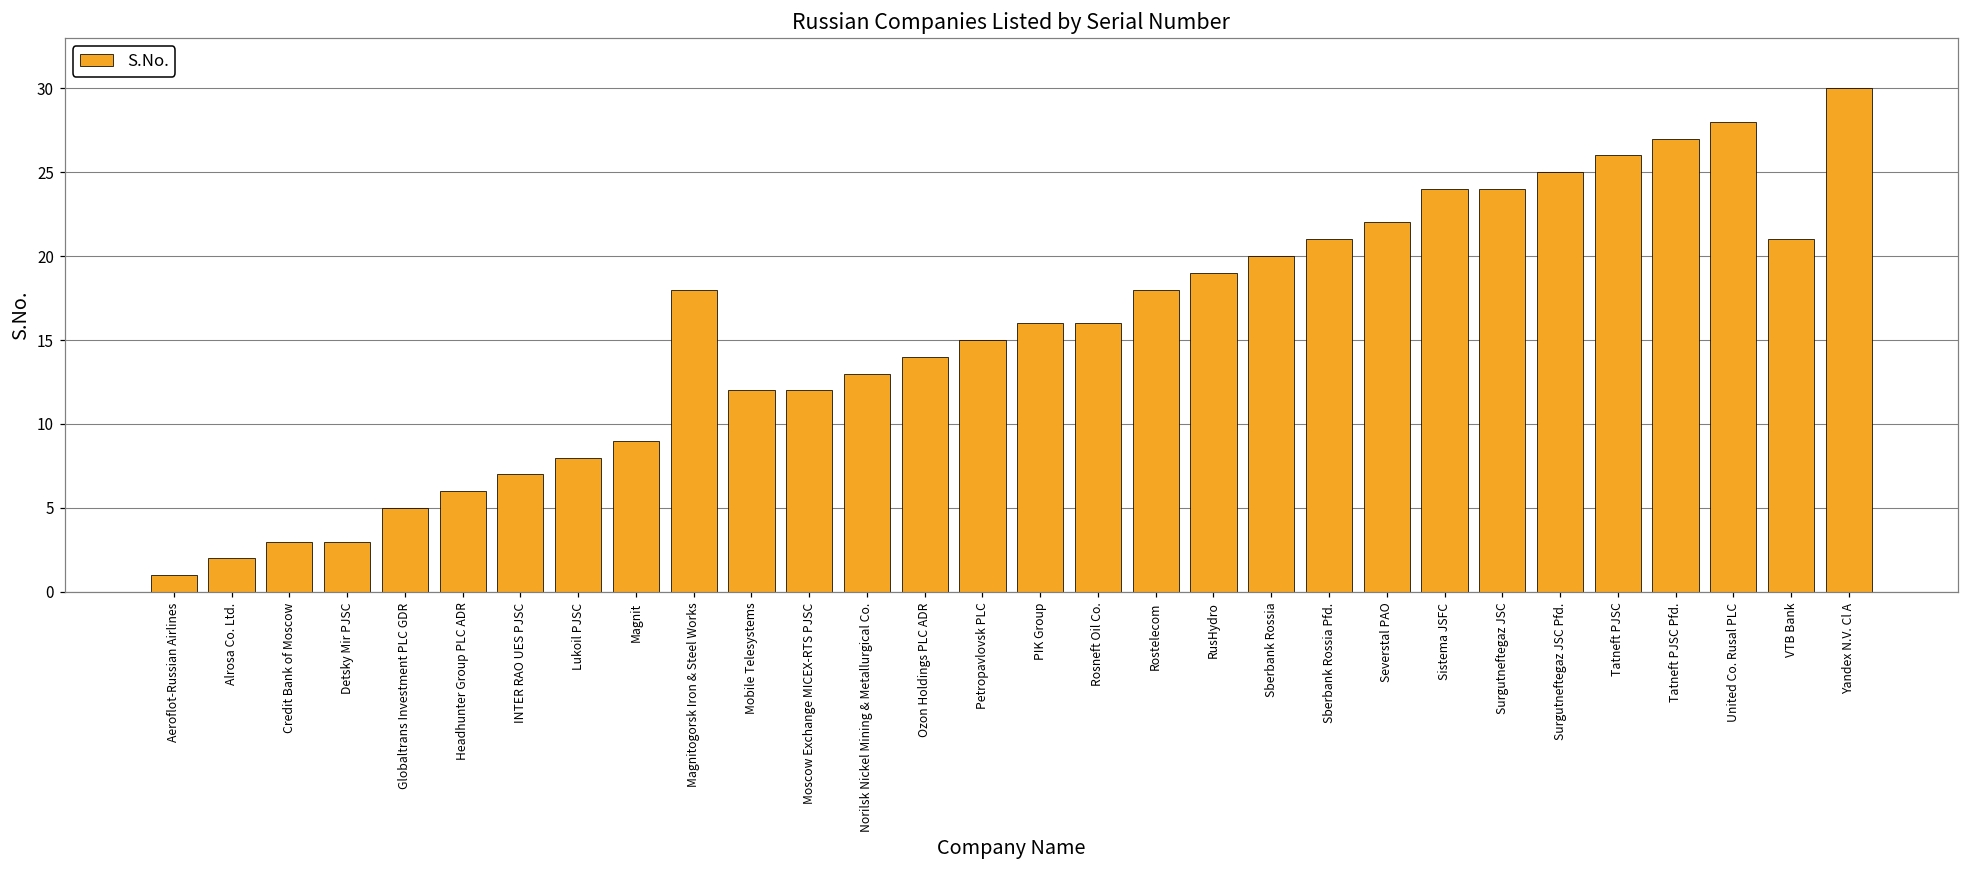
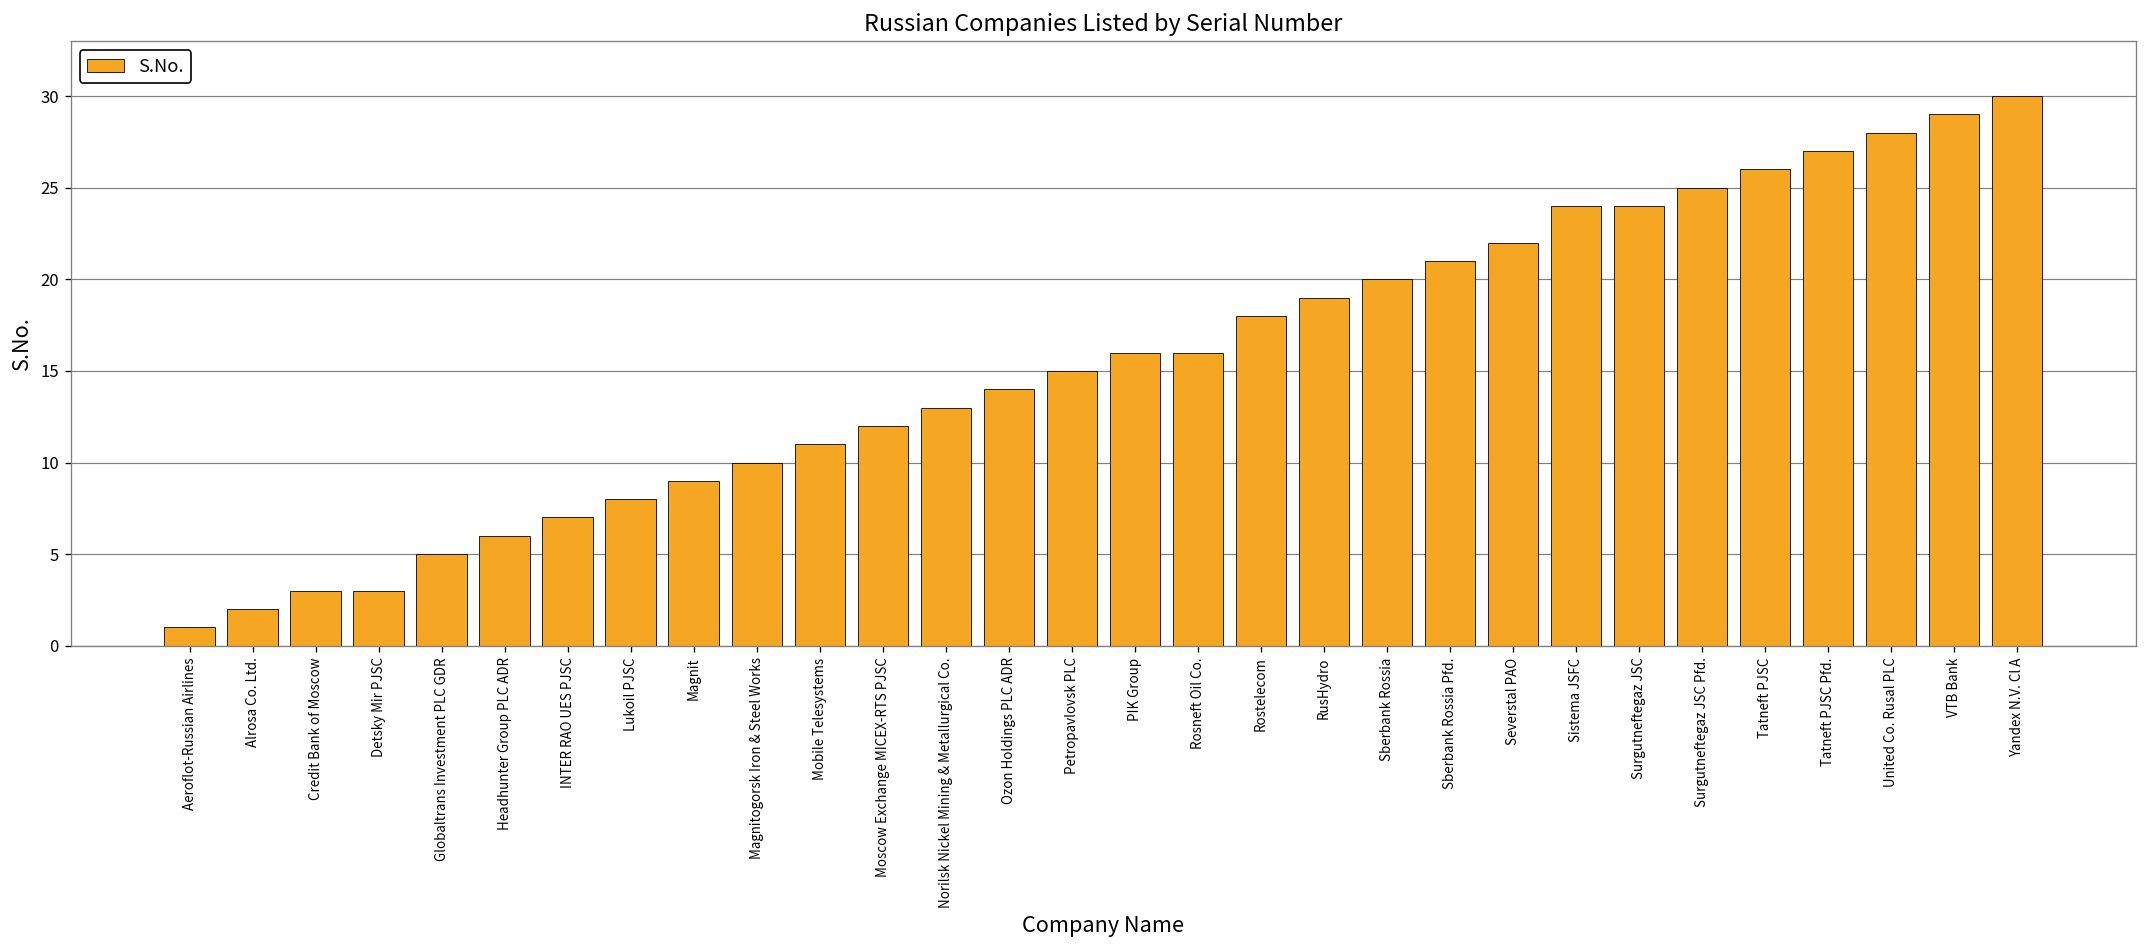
Magnitogorsk Iron & Steel Works: 18 -> 10
Mobile Telesystems: 12 -> 11
VTB Bank: 21 -> 29
